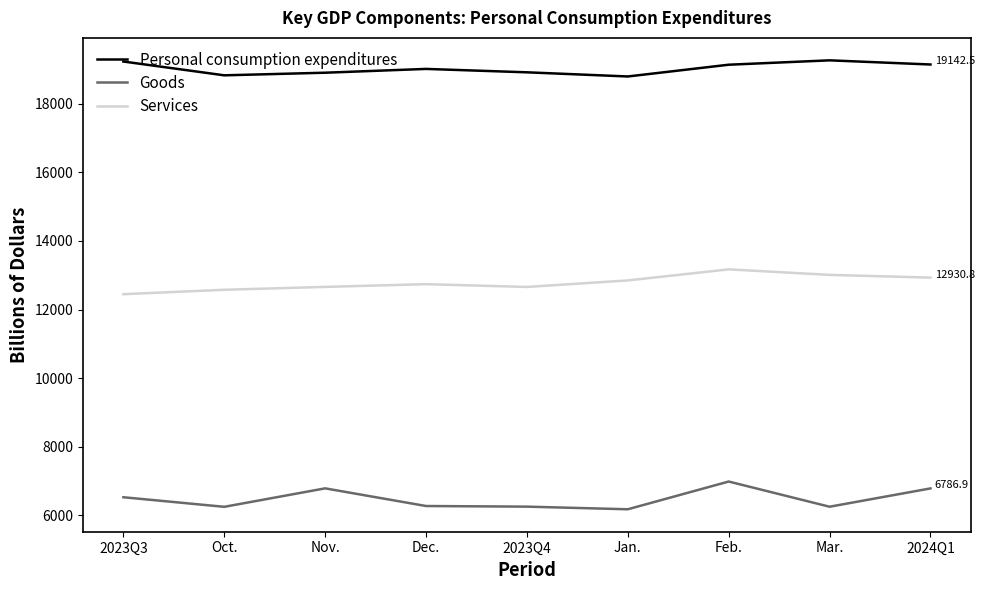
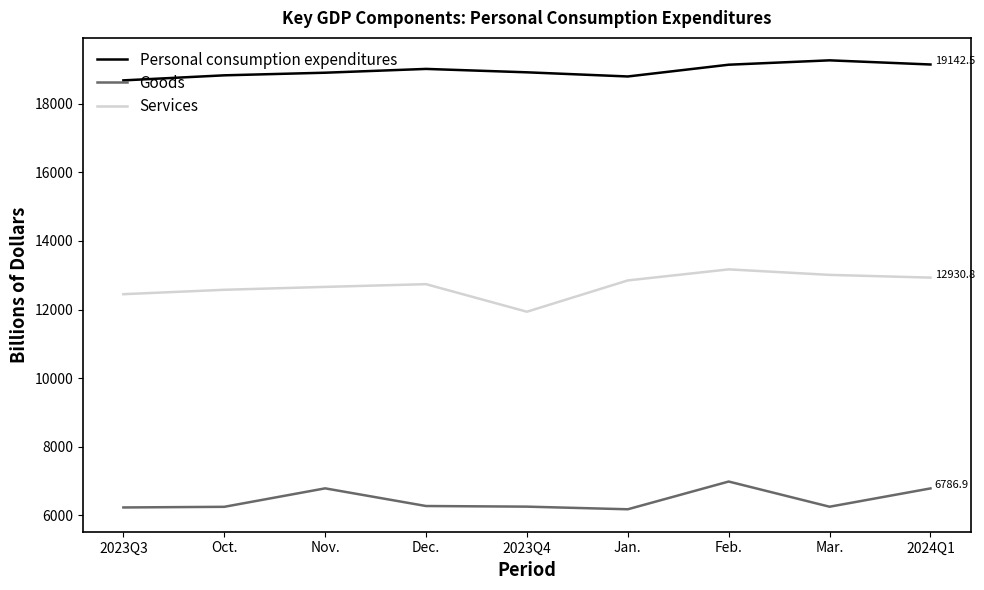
Personal consumption expenditures, 2023Q3: 19200 -> 18700
Goods, 2023Q3: 6500 -> 6200
Services, 2023Q4: 12700 -> 11900
